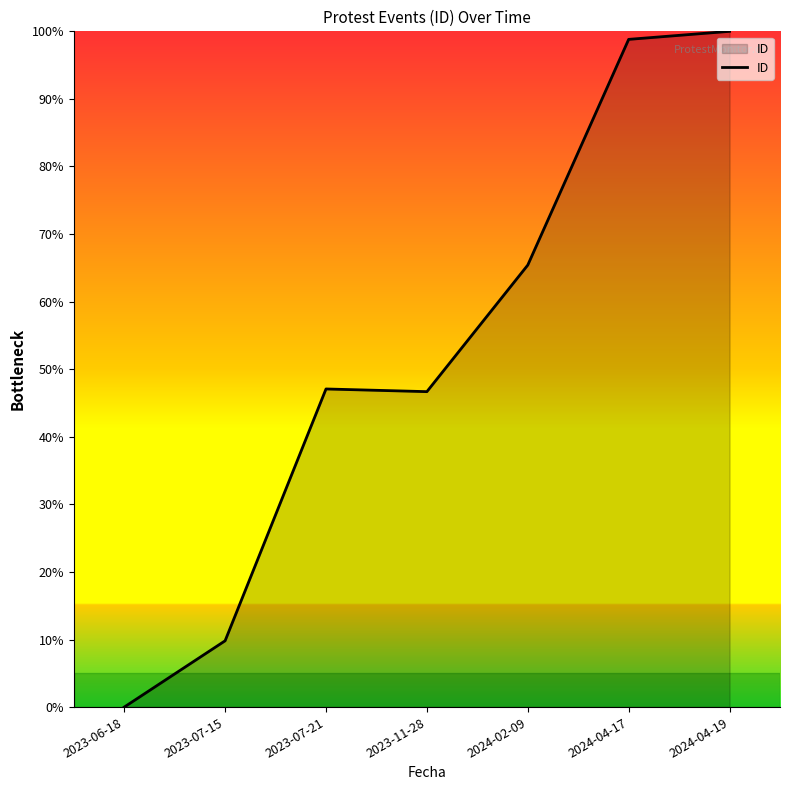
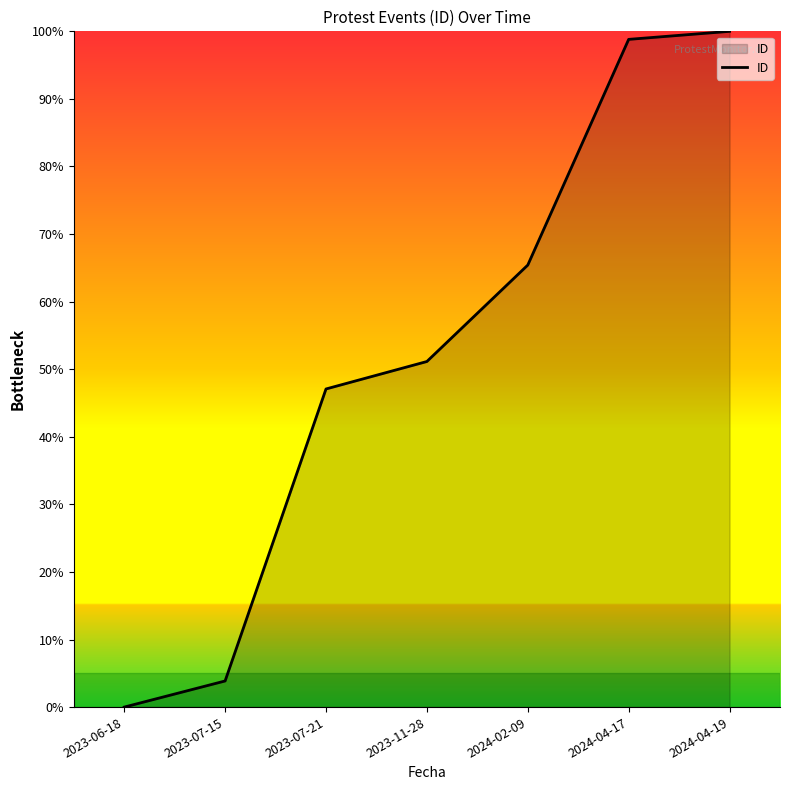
2023-07-15: 10% -> 4%
2023-11-28: 47% -> 51%
